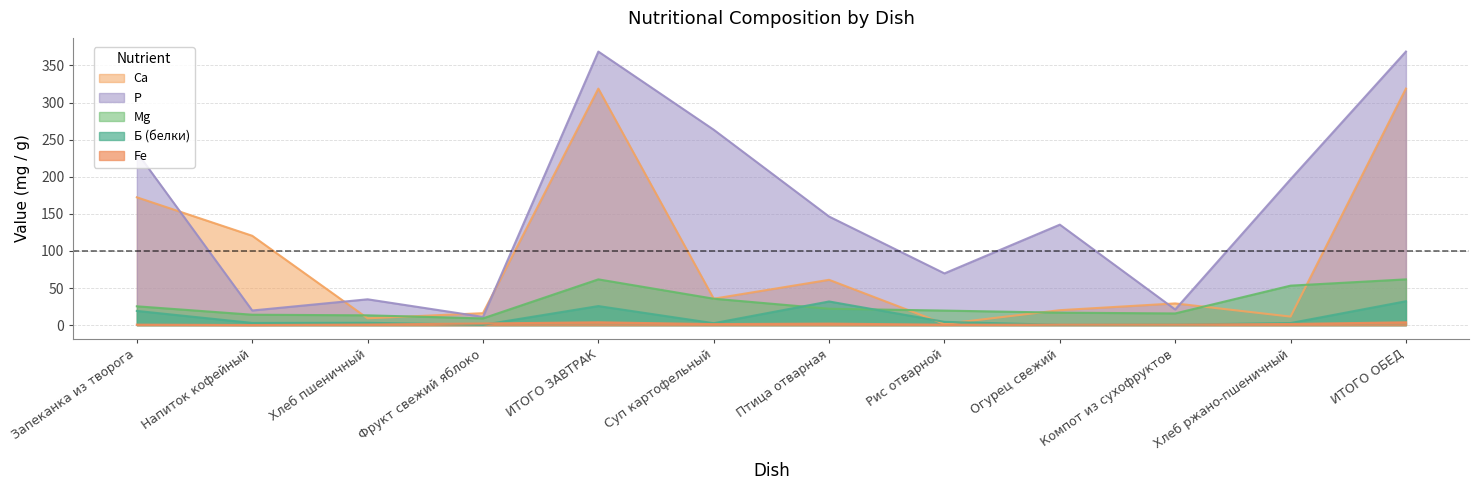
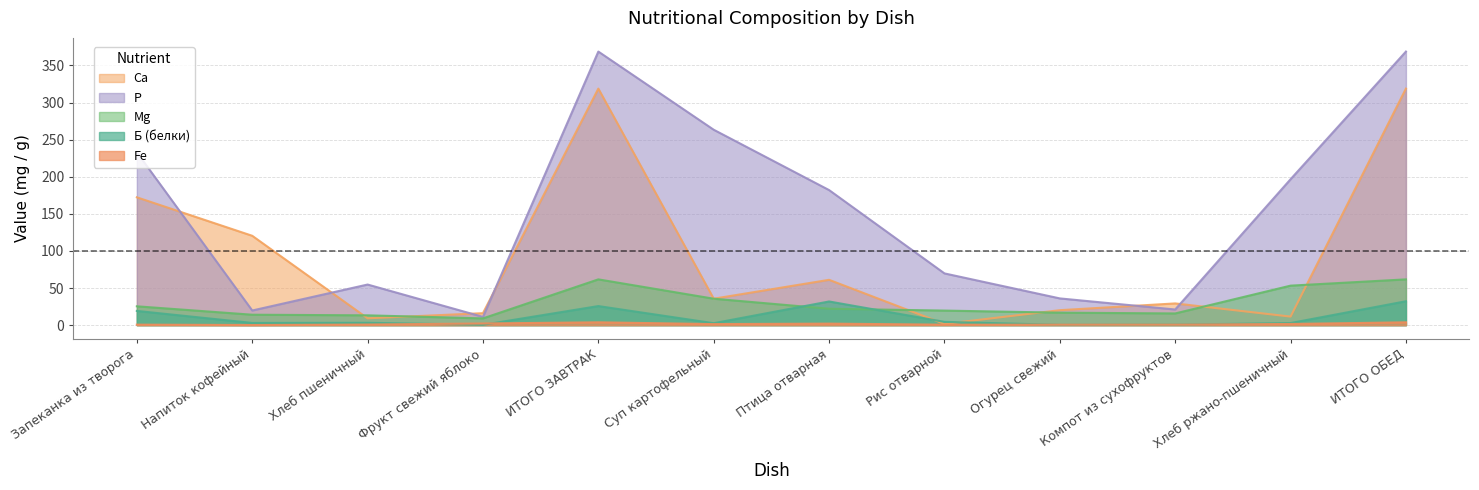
Р, Хлеб пшеничный: 30 -> 50
Р, Птица отварная: 150 -> 180
Р, Огурец свежий: 140 -> 40
